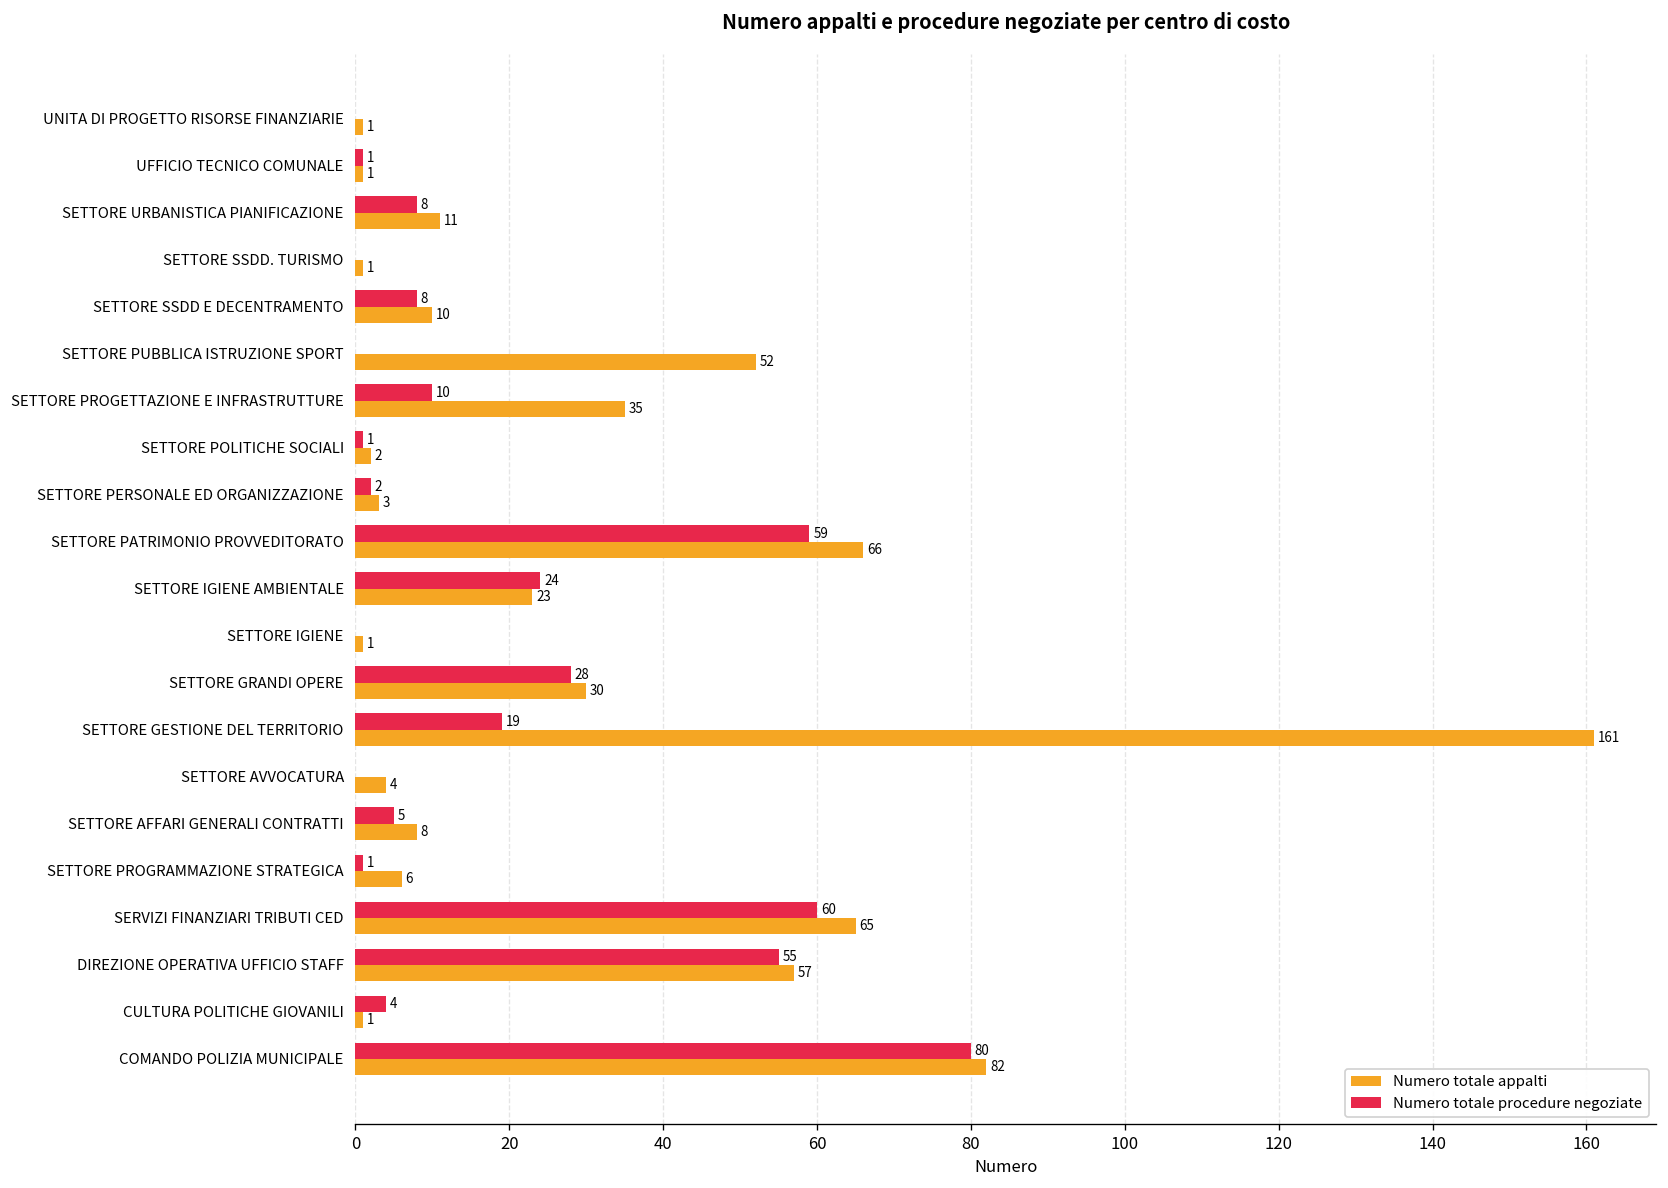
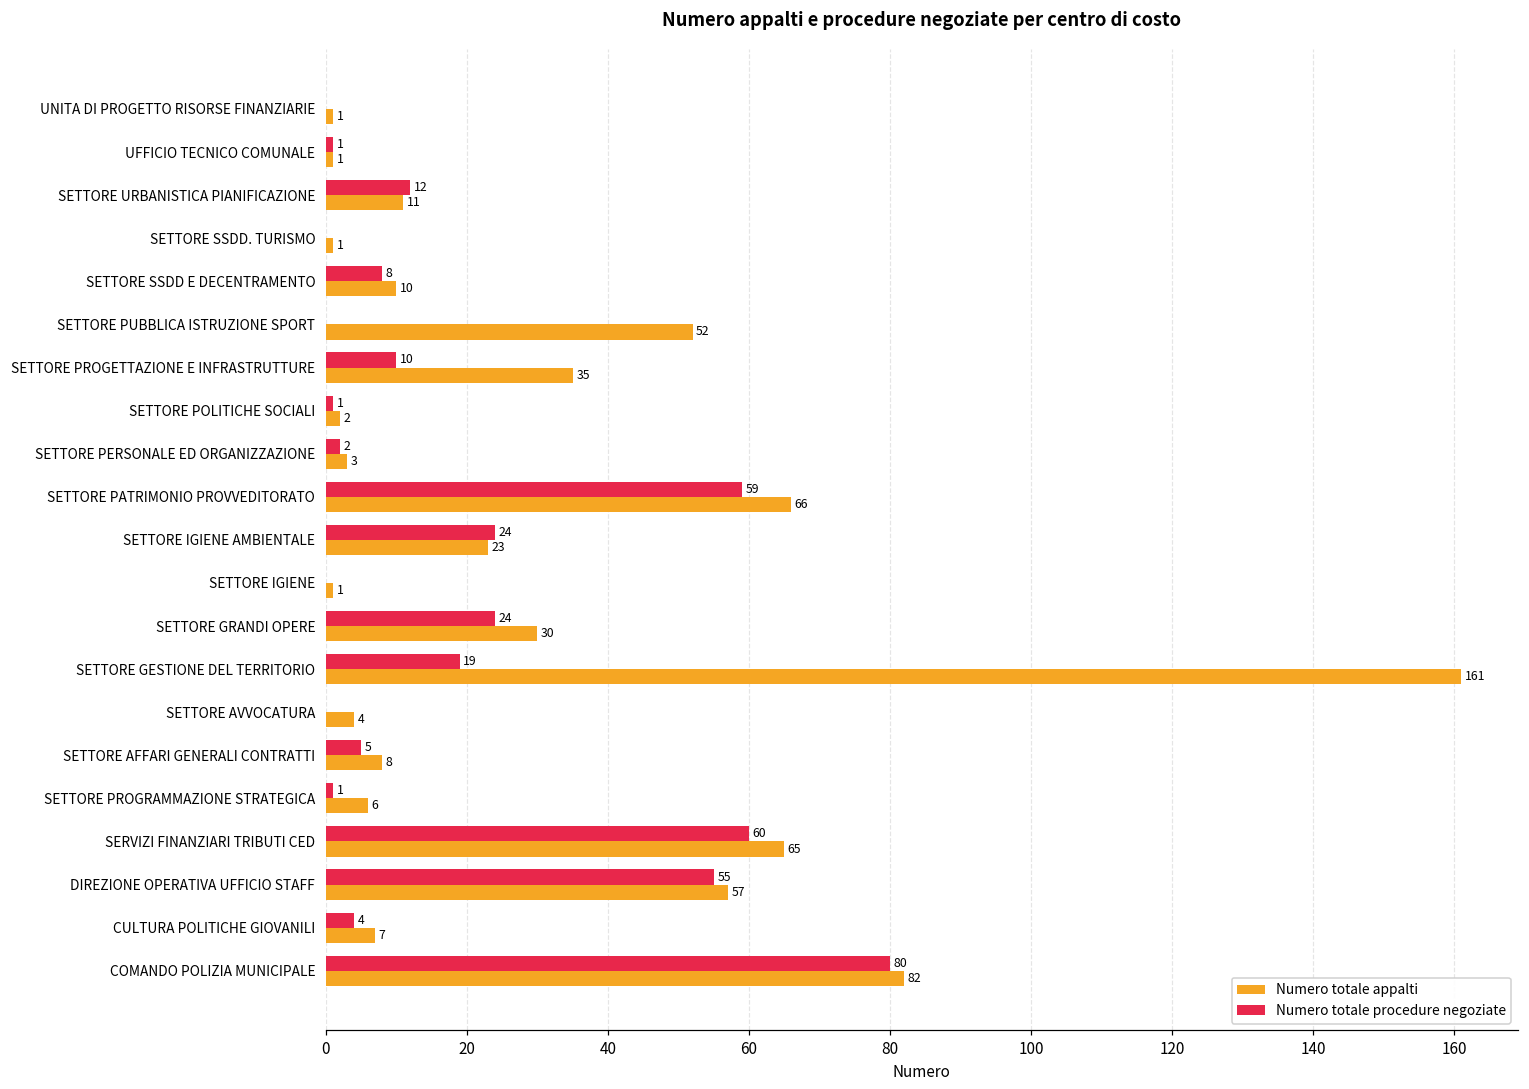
Numero totale procedure negoziate, SETTORE URBANISTICA PIANIFICAZIONE: 8 -> 12
Numero totale procedure negoziate, SETTORE GRANDI OPERE: 28 -> 24
Numero totale appalti, CULTURA POLITICHE GIOVANILI: 1 -> 7
